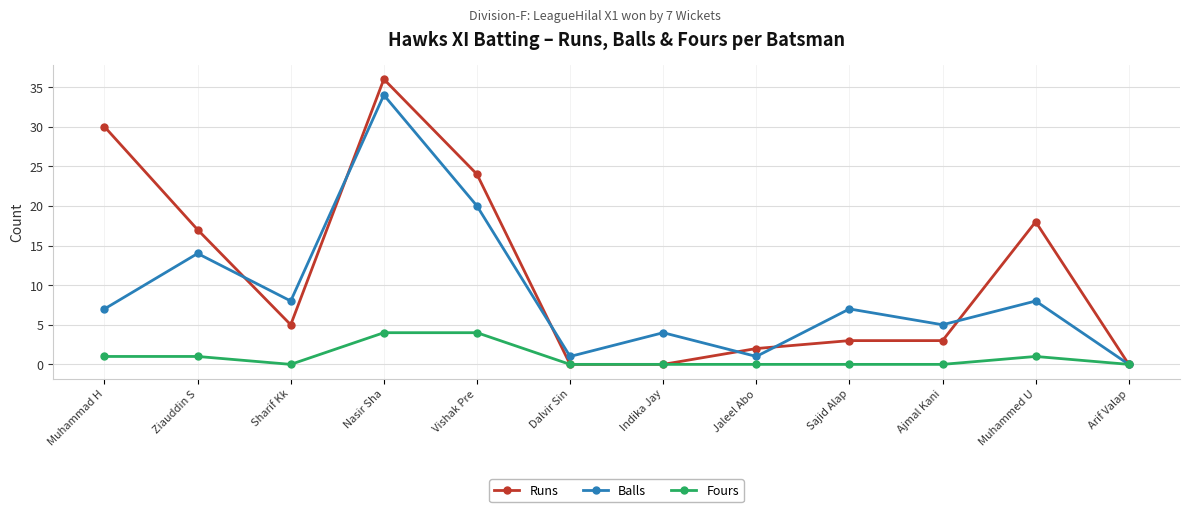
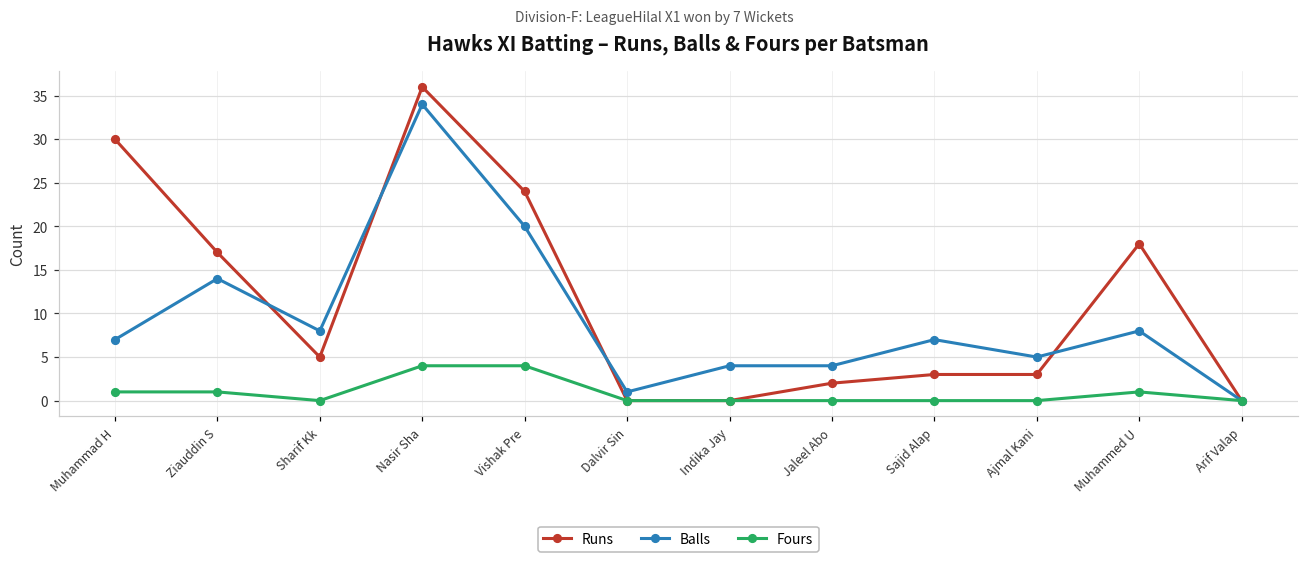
Balls, Jaleel Abo: 1 -> 4
